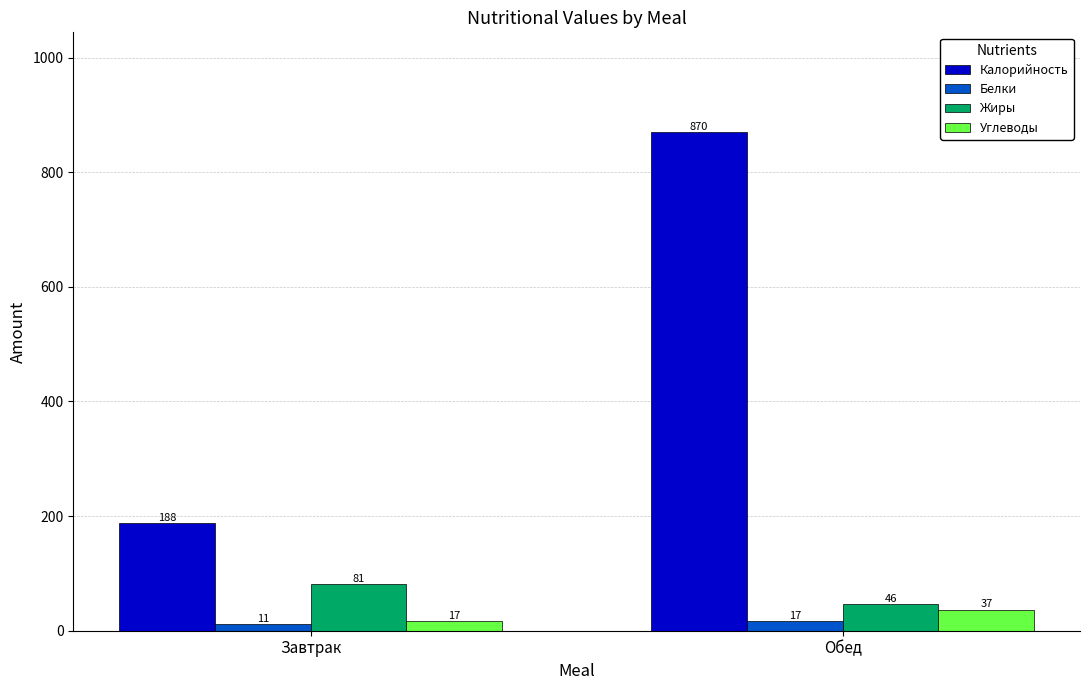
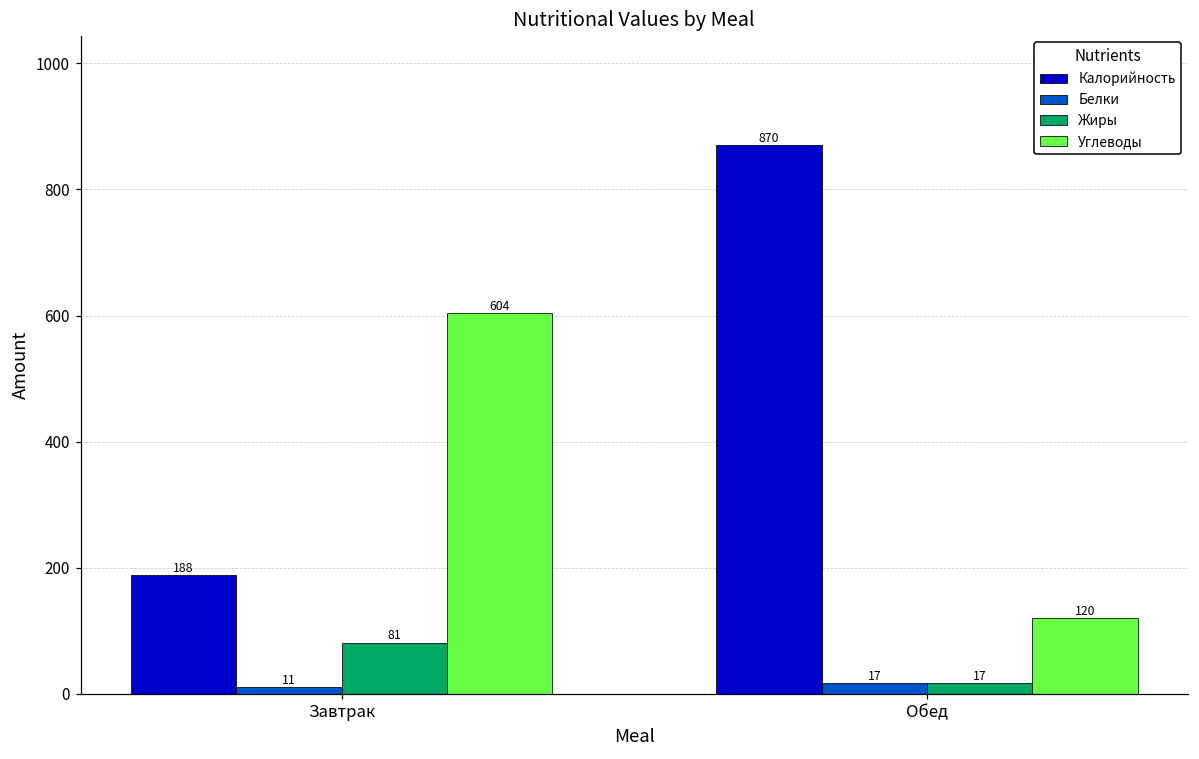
Углеводы, Завтрак: 17 -> 604
Жиры, Обед: 46 -> 17
Углеводы, Обед: 37 -> 120
